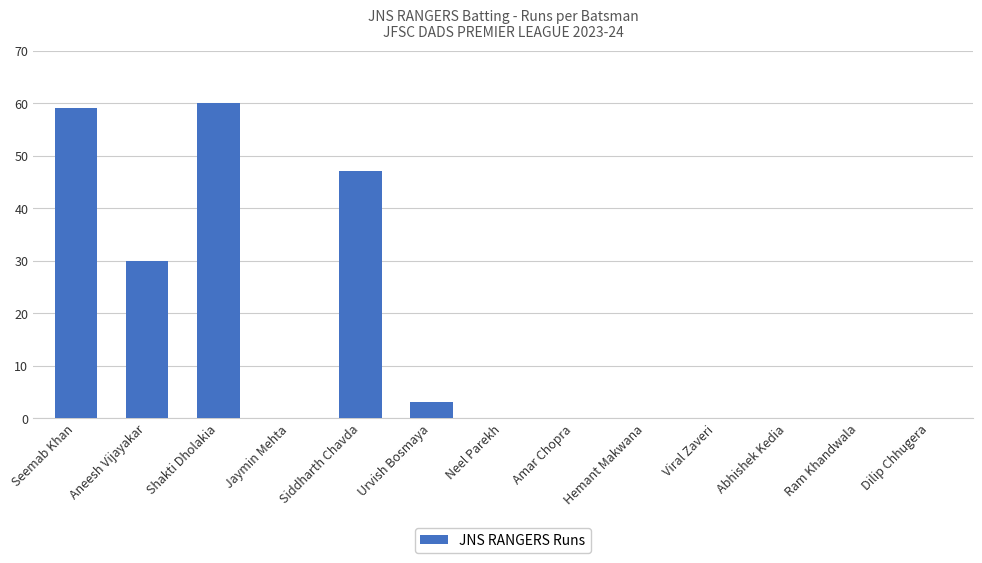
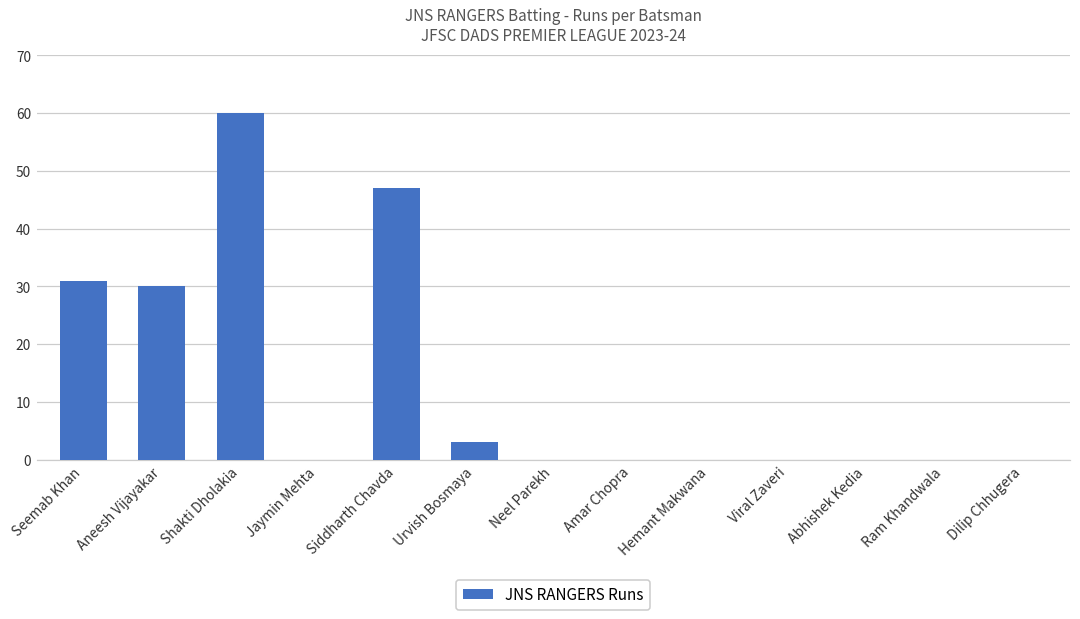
Seemab Khan: 59 -> 31
